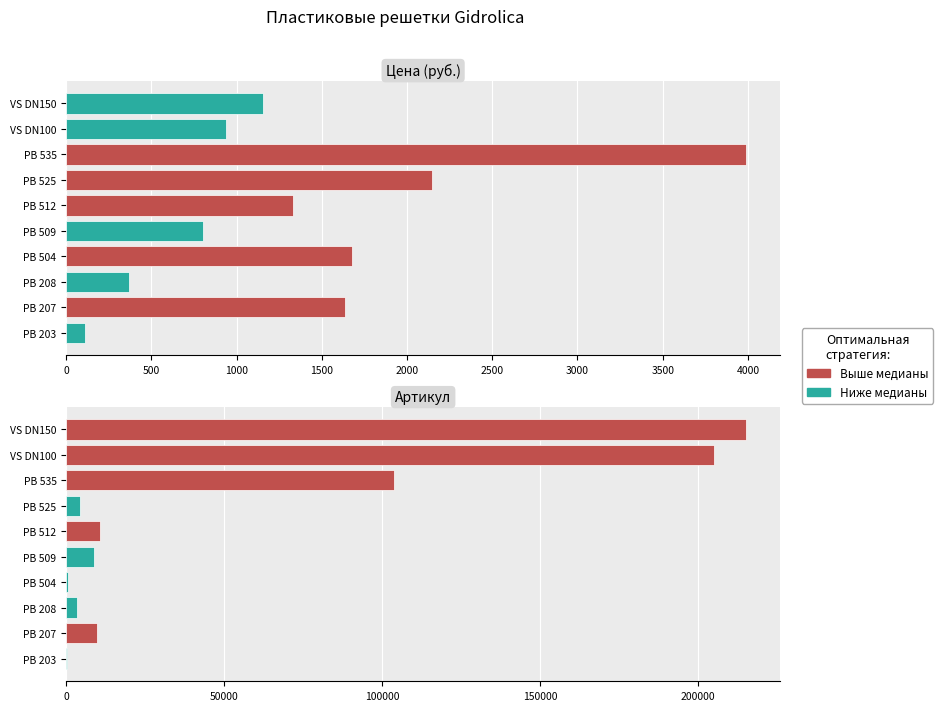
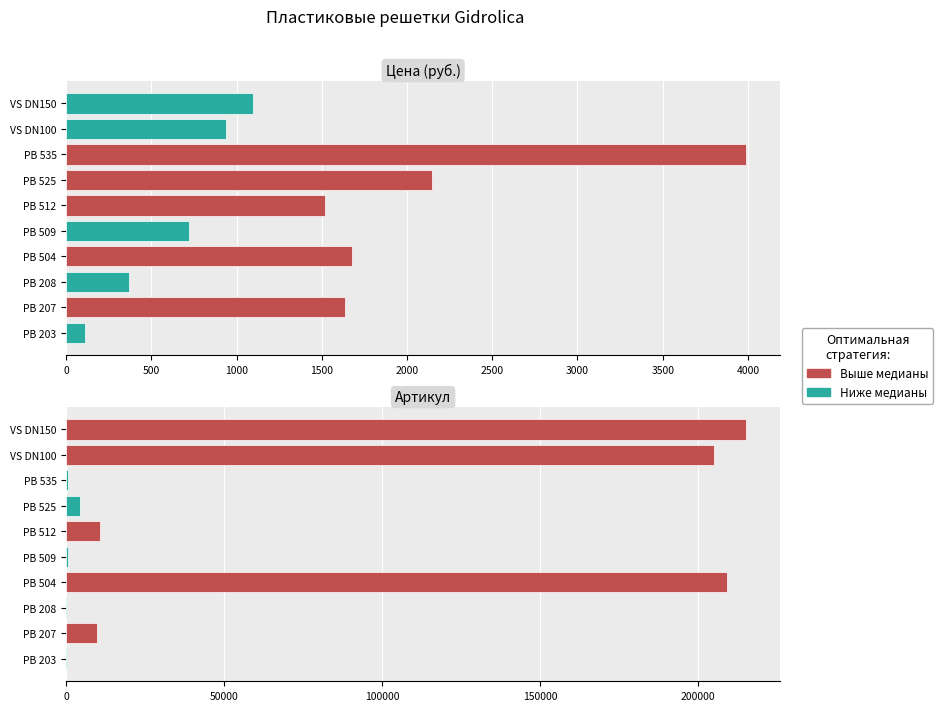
Цена (руб.), VS DN150: 1150 -> 1100
Цена (руб.), РВ 512: 1330 -> 1520
Цена (руб.), РВ 509: 800 -> 720
Артикул, РВ 535: 104000 -> 1000
Артикул, РВ 509: 9000 -> 1000
Артикул, РВ 504: 1000 -> 209000
Артикул, РВ 208: 3000 -> 0
